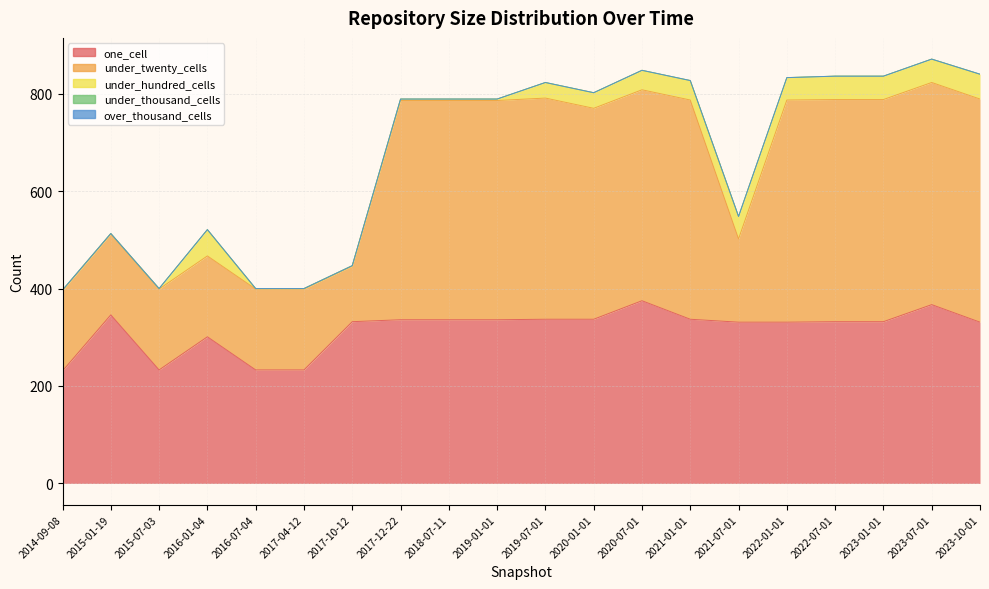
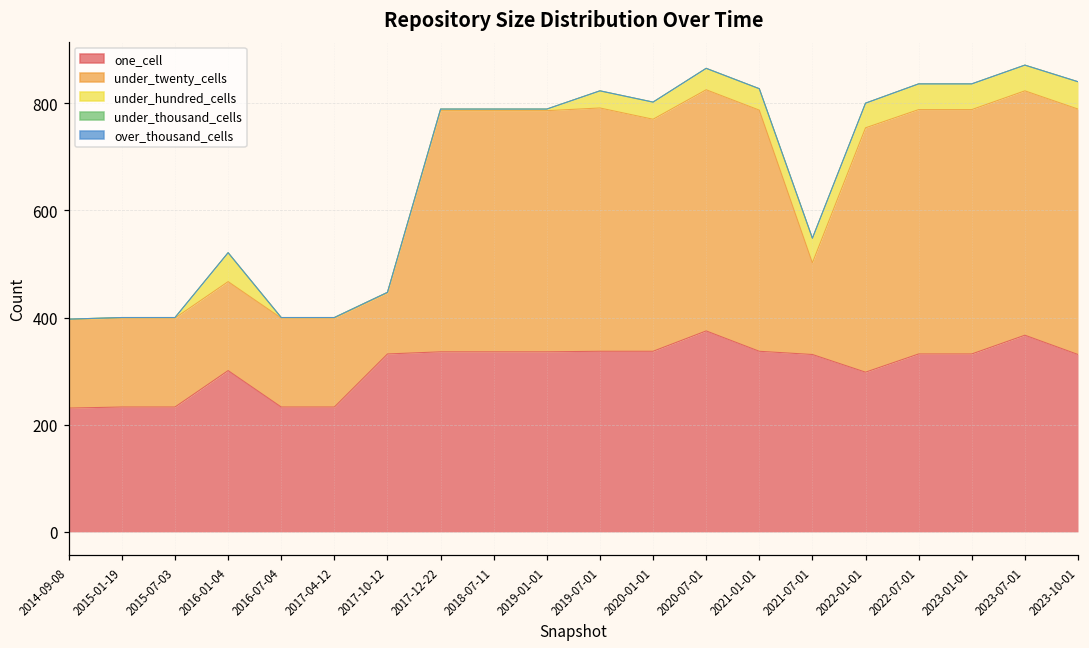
one_cell, 2015-01-19: 350 -> 230
under_twenty_cells, 2020-07-01: 430 -> 450
one_cell, 2022-01-01: 330 -> 300
